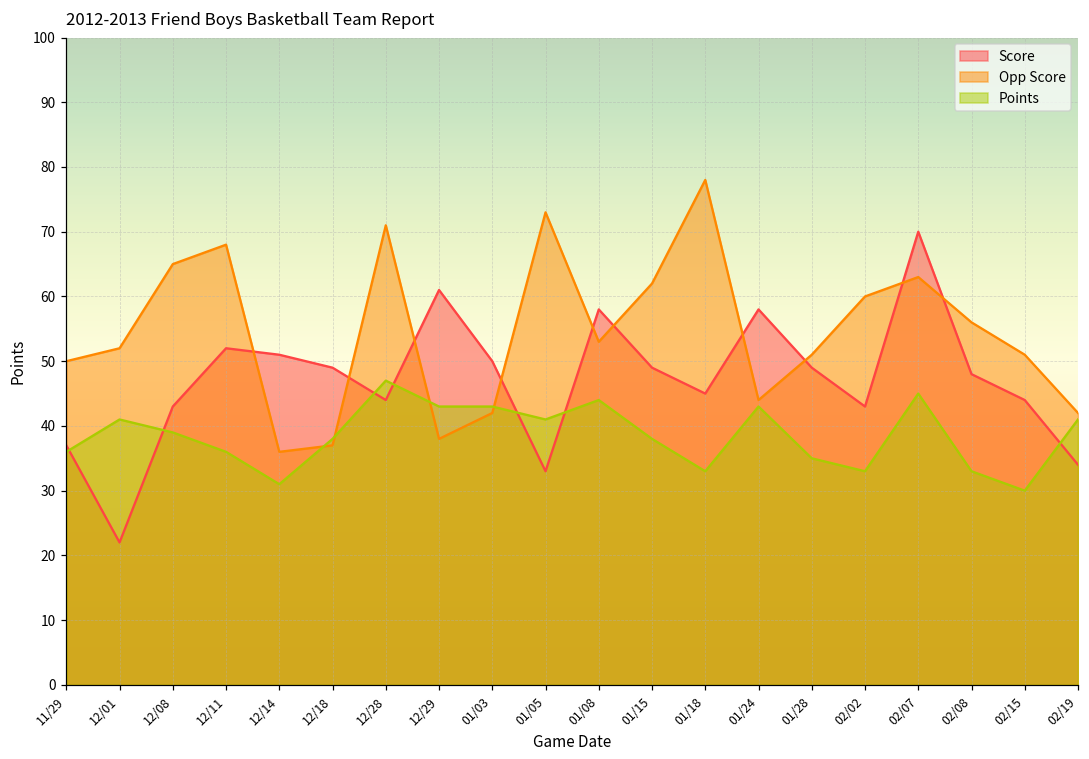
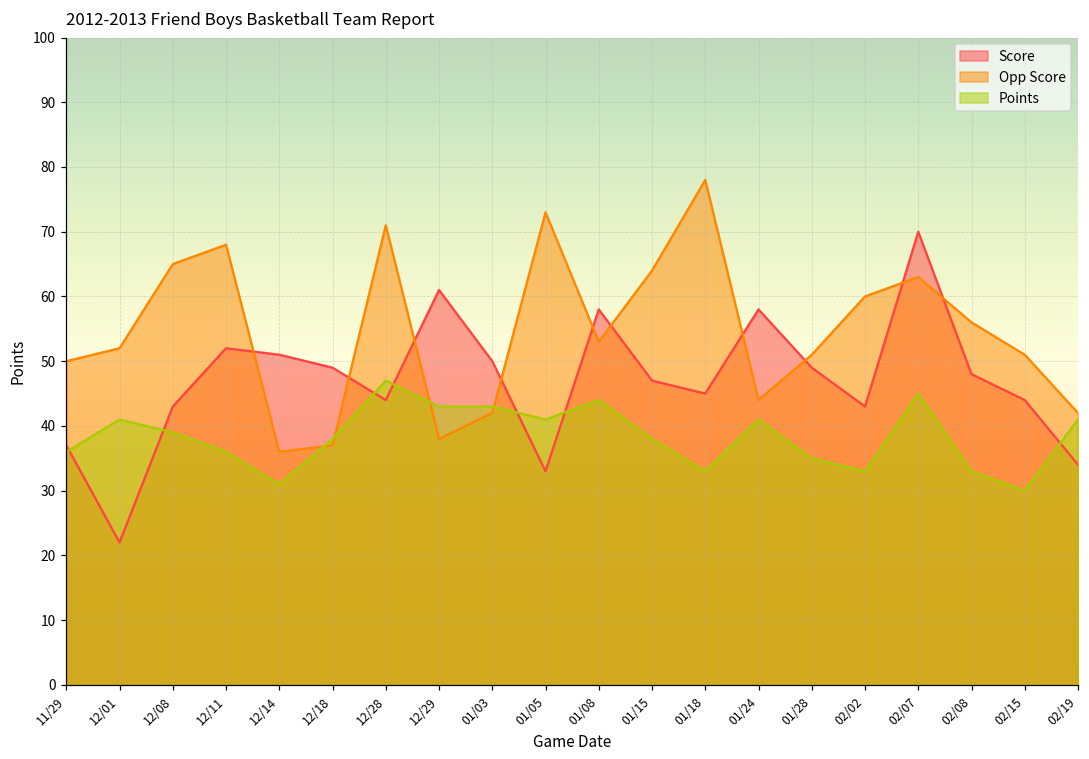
Score, 01/15: 49 -> 47
Opp Score, 01/15: 62 -> 64
Points, 01/24: 43 -> 41
